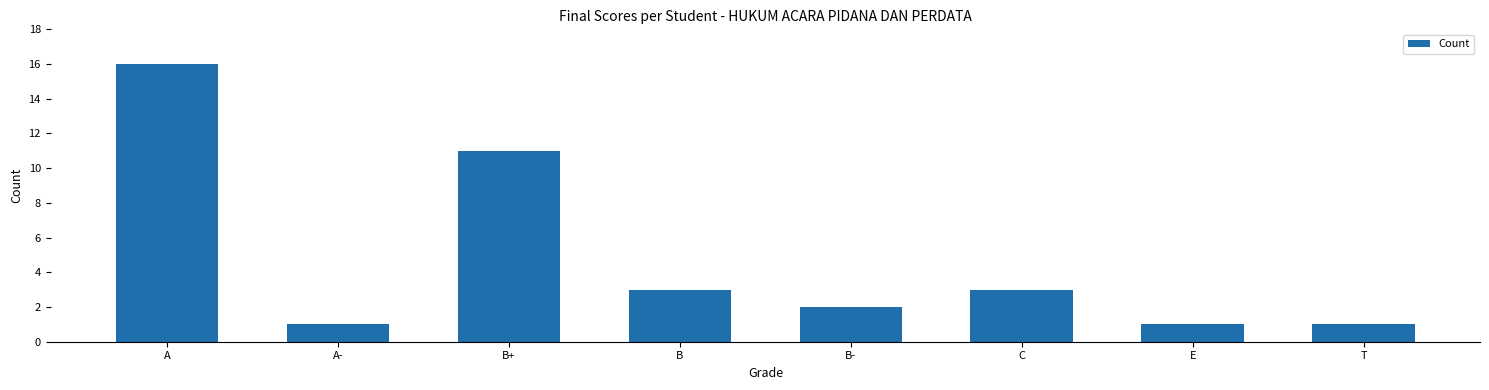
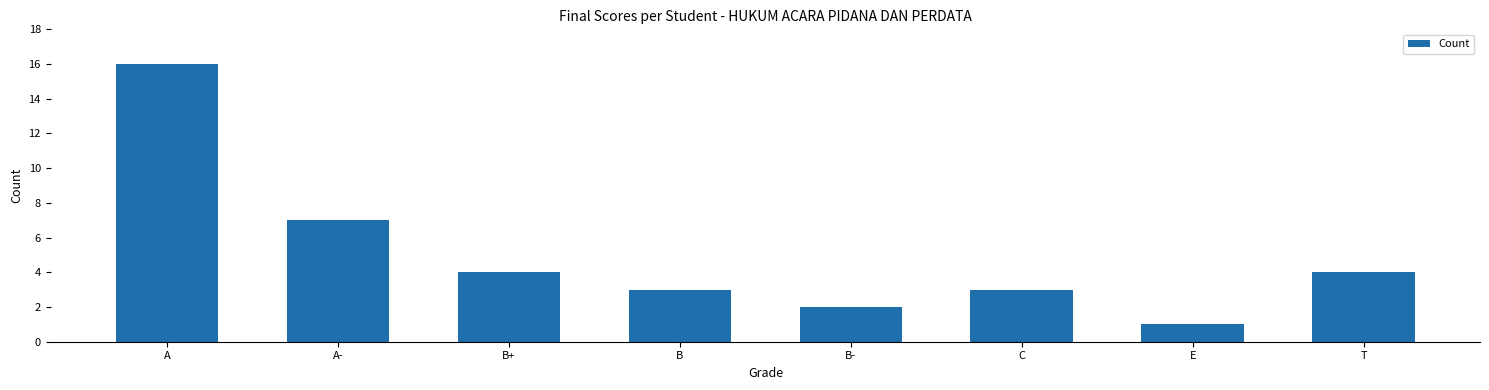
A-: 1 -> 7
B+: 11 -> 4
T: 1 -> 4
